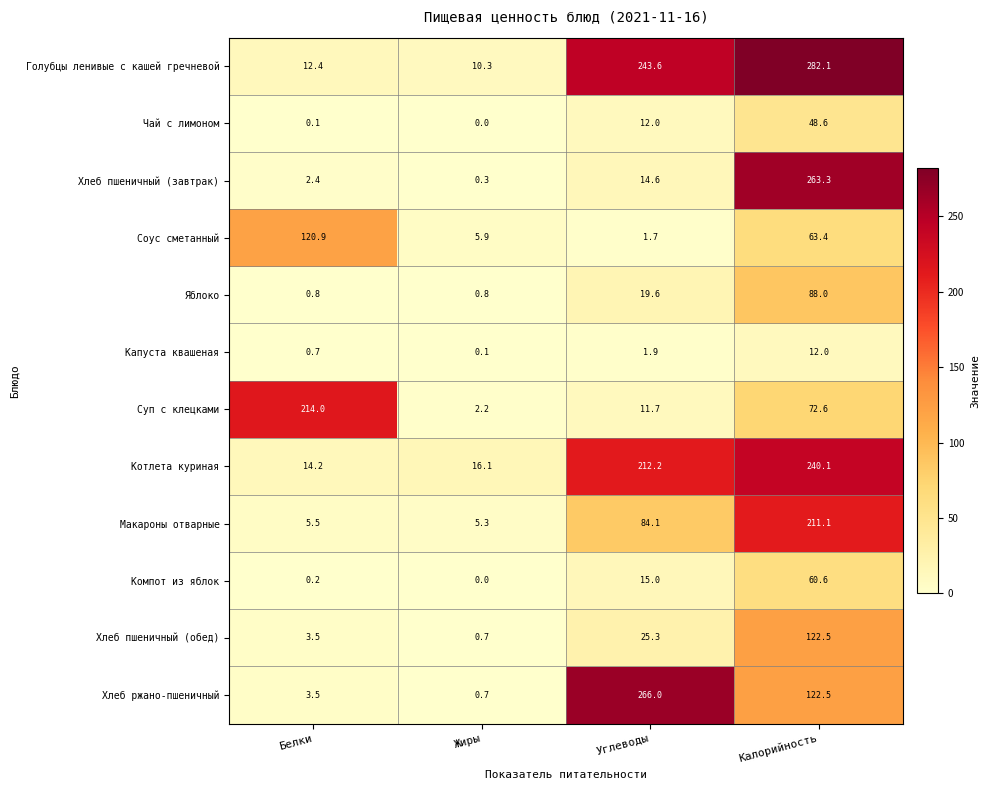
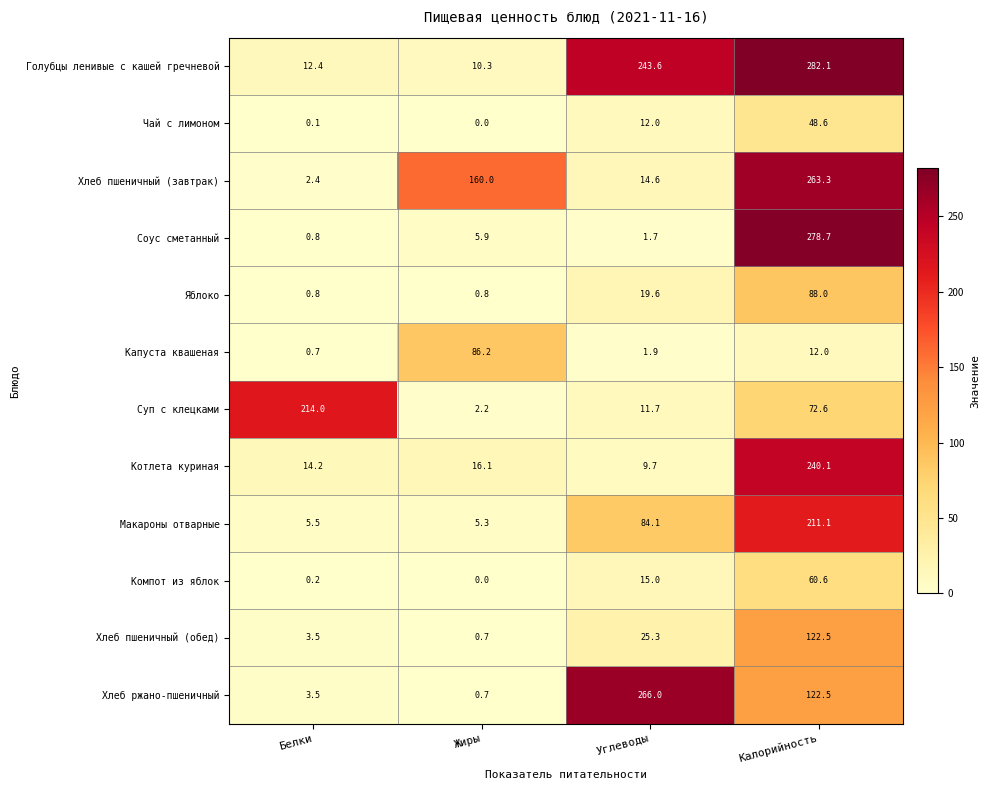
Хлеб пшеничный (завтрак), Жиры: 0.3 -> 160.0
Соус сметанный, Белки: 120.9 -> 0.8
Соус сметанный, Калорийность: 63.4 -> 278.7
Капуста квашеная, Жиры: 0.1 -> 86.2
Котлета куриная, Углеводы: 212.2 -> 9.7
